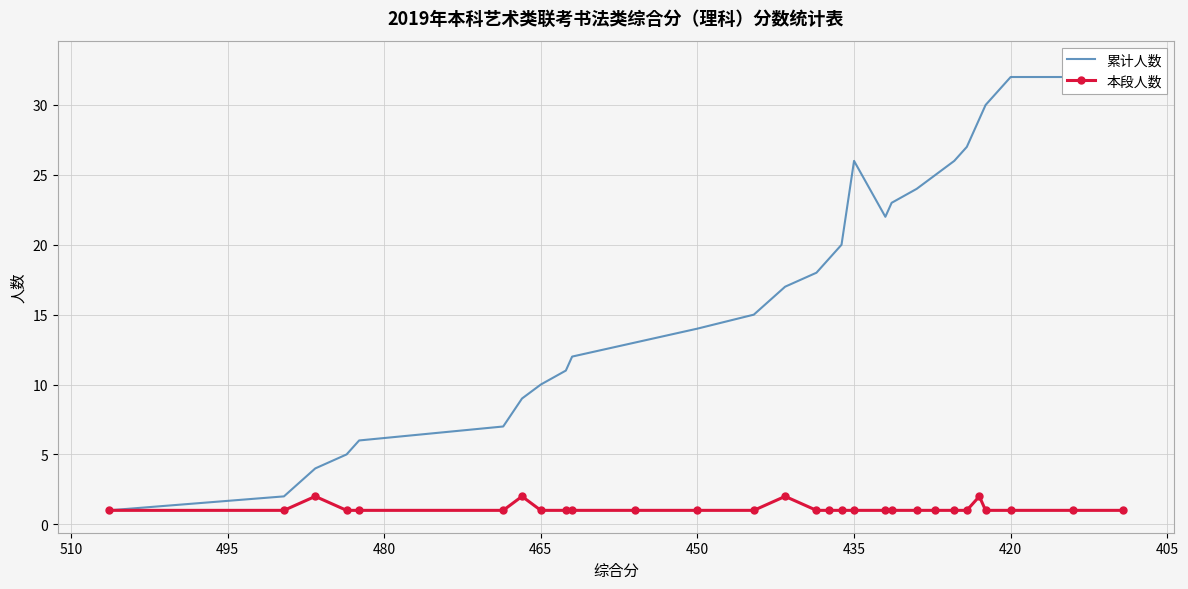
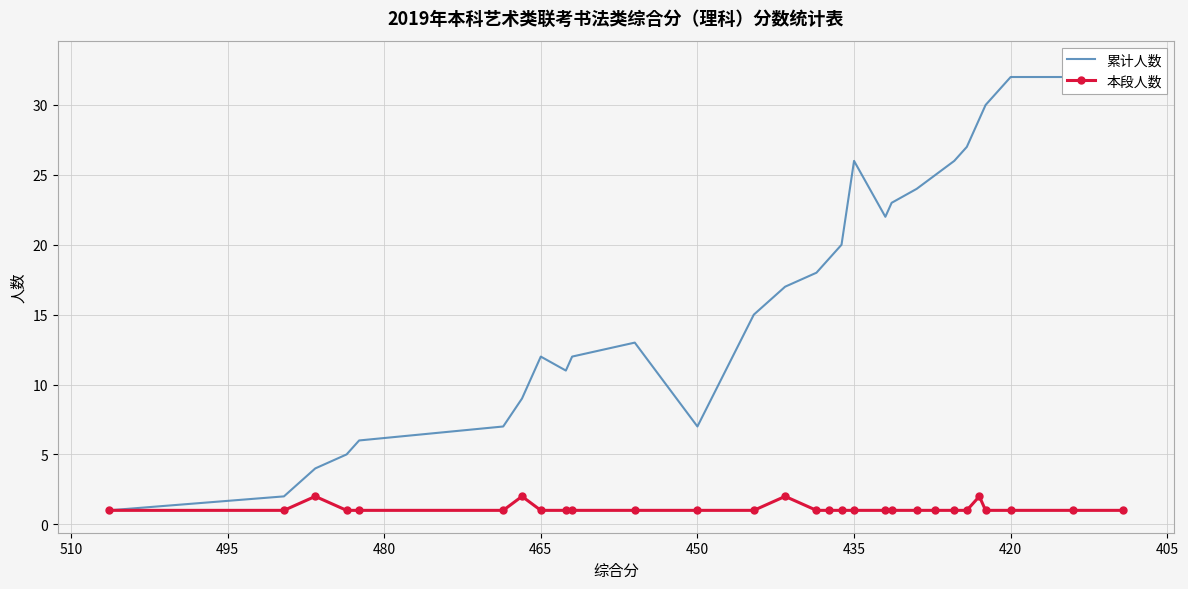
累计人数, 465: 10 -> 12
累计人数, 450: 14 -> 7
